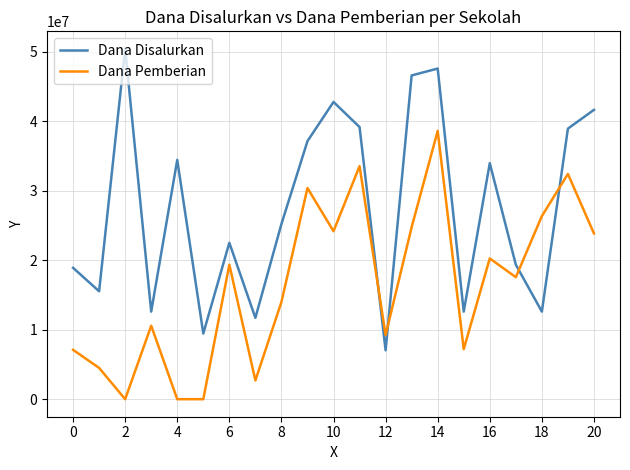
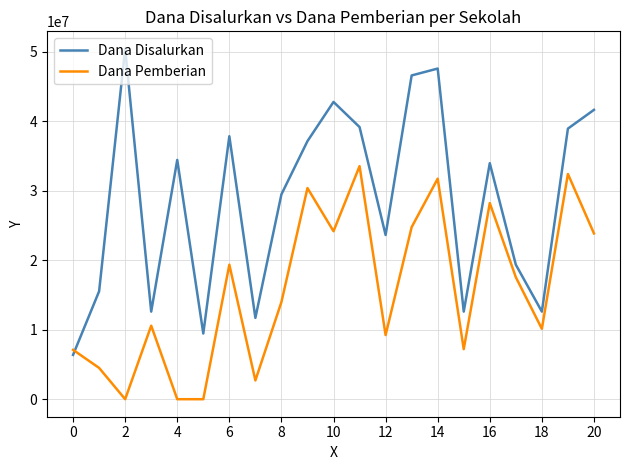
Dana Disalurkan, 0: 19000000 -> 6000000
Dana Disalurkan, 6: 23000000 -> 38000000
Dana Disalurkan, 8: 25000000 -> 29000000
Dana Disalurkan, 12: 7000000 -> 24000000
Dana Pemberian, 14: 39000000 -> 32000000
Dana Pemberian, 16: 20000000 -> 28000000
Dana Pemberian, 18: 26000000 -> 10000000
